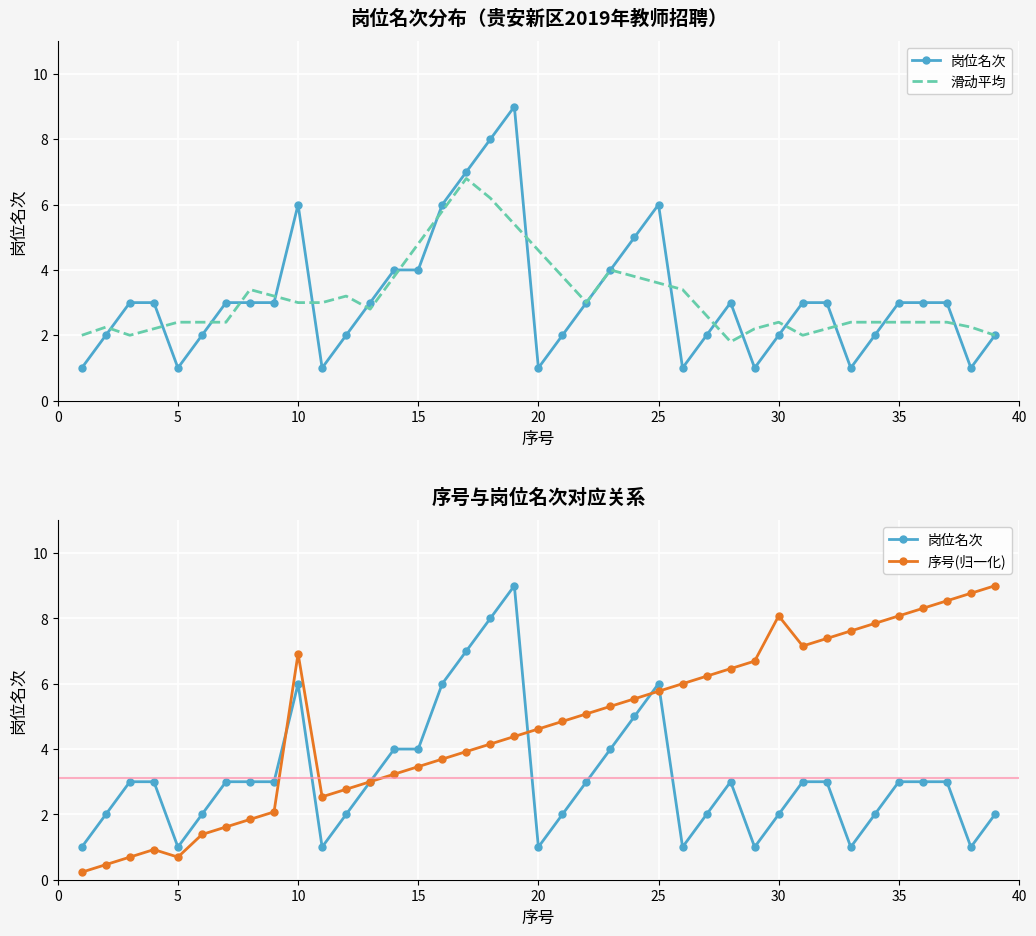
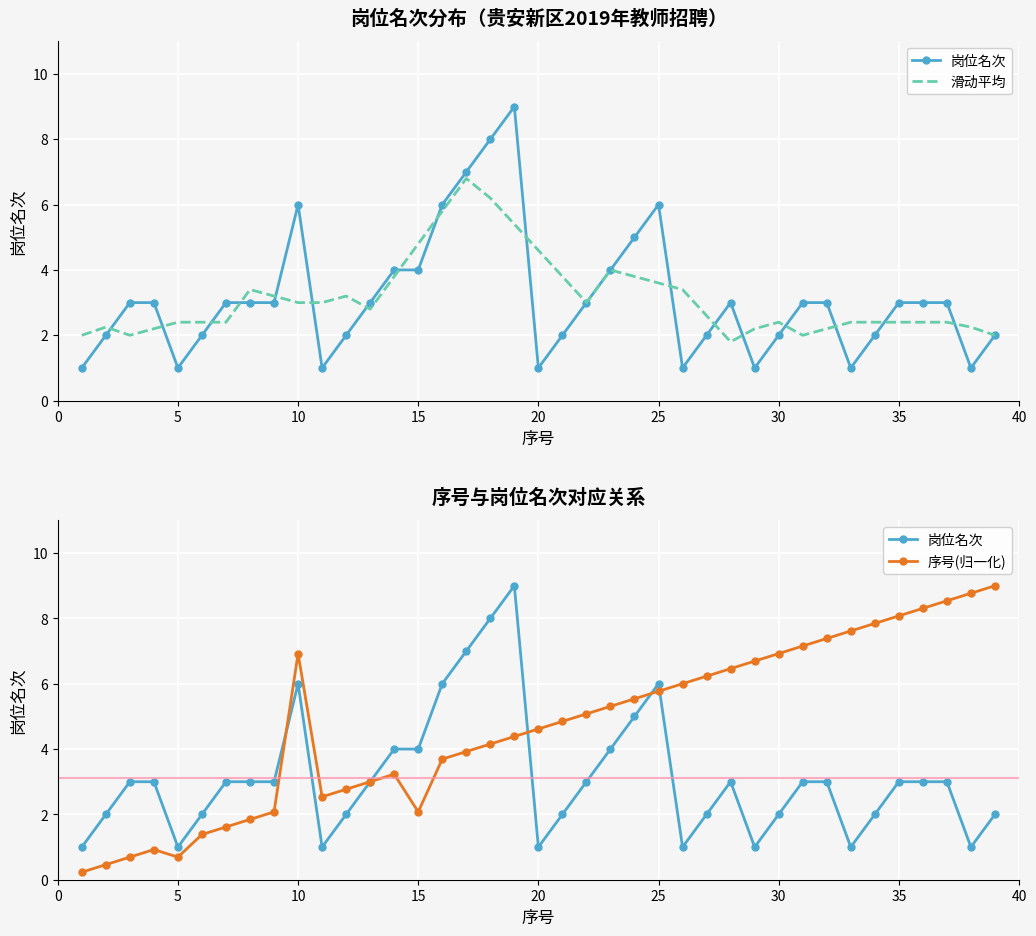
序号与岗位名次对应关系, 序号(归一化), 15: 3.5 -> 2.1
序号与岗位名次对应关系, 序号(归一化), 30: 8.1 -> 6.9
